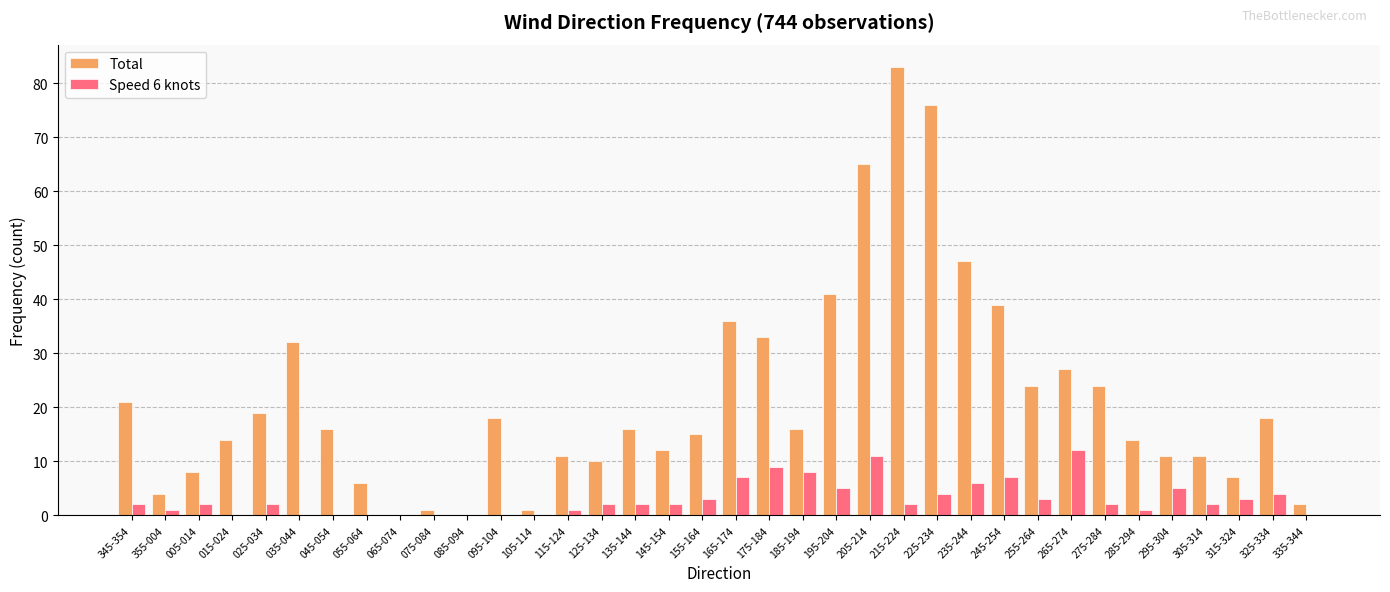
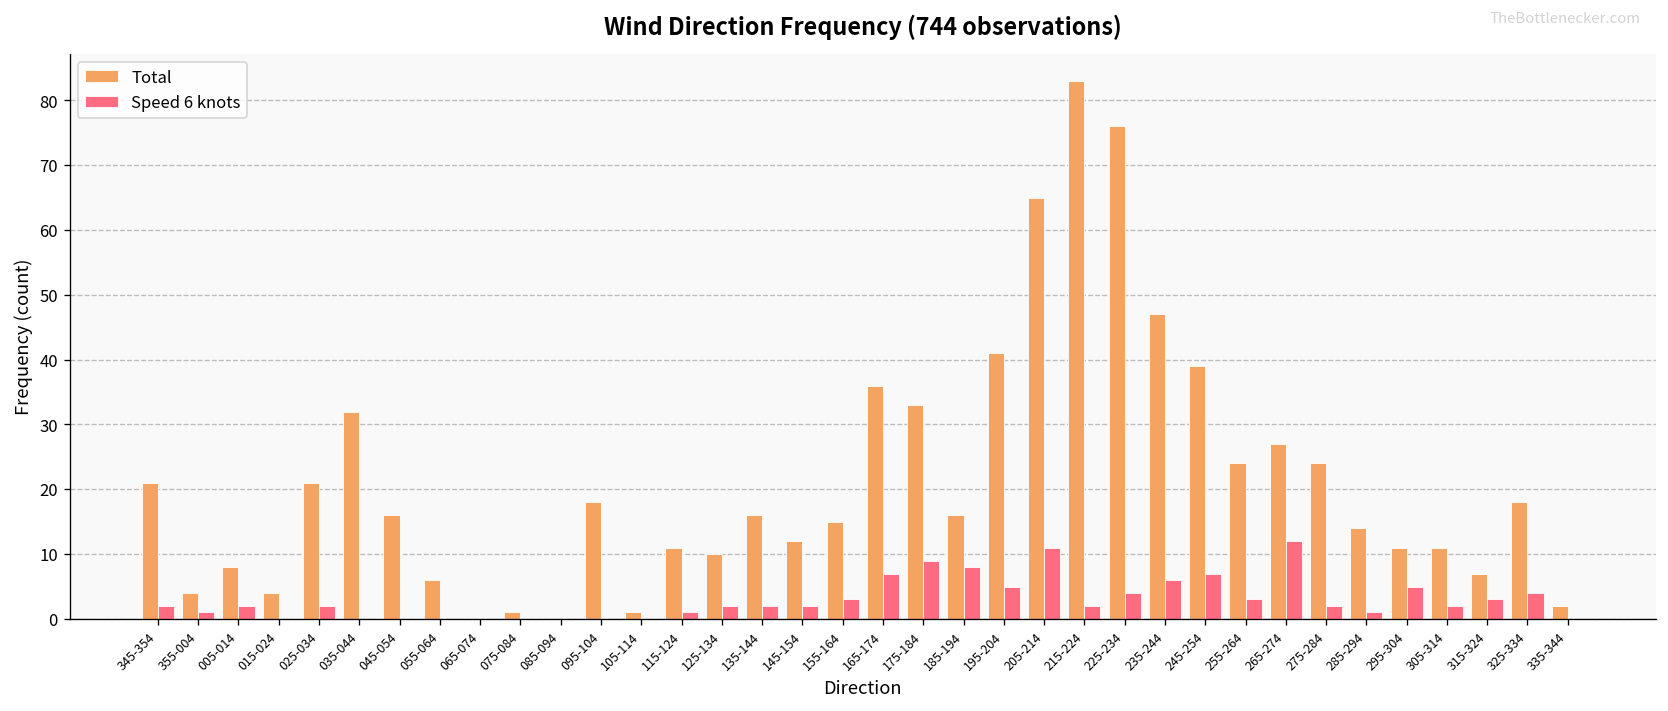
Total, 015-024: 14 -> 4
Total, 025-034: 19 -> 21
